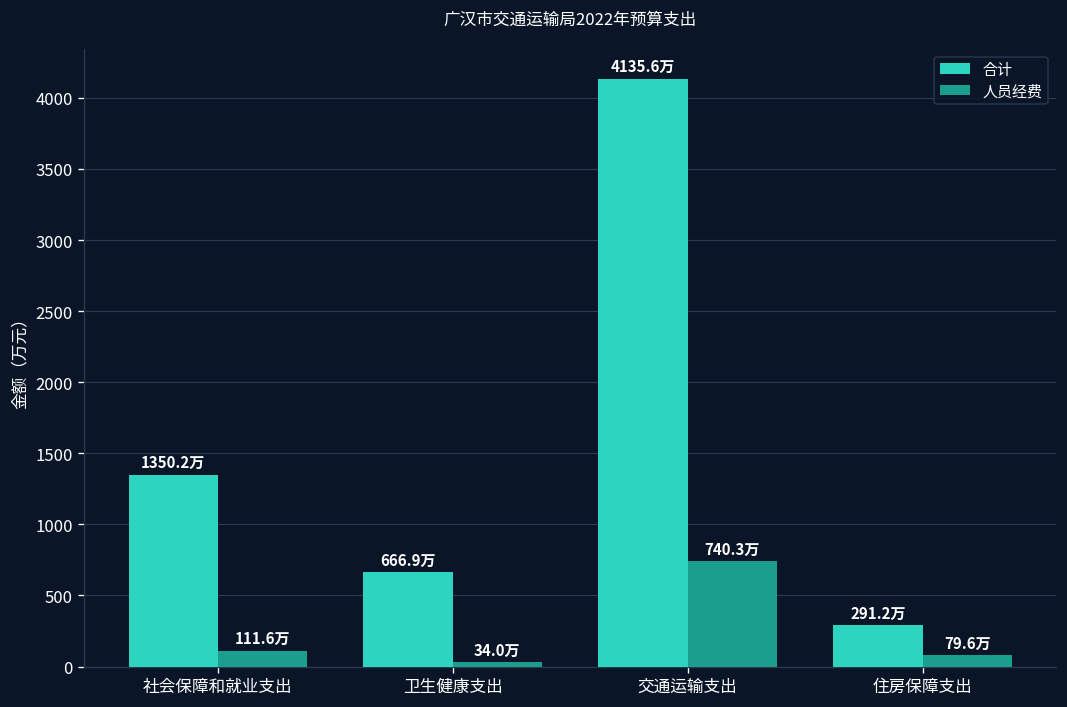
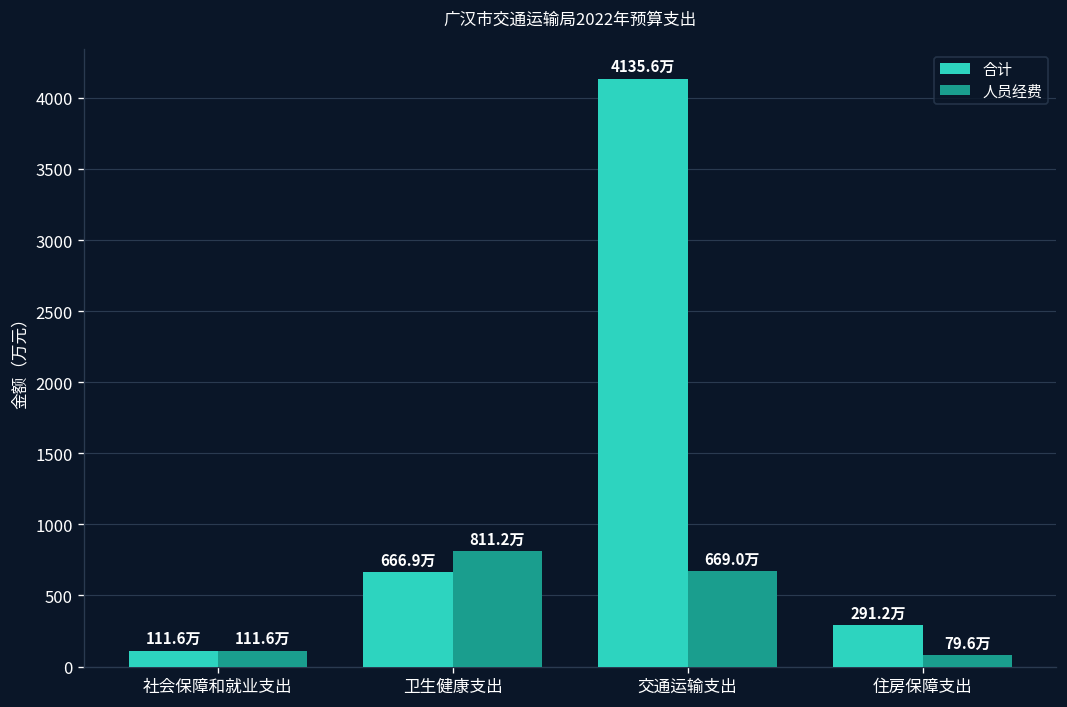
合计, 社会保障和就业支出: 1350.2万 -> 111.6万
人员经费, 卫生健康支出: 34.0万 -> 811.2万
人员经费, 交通运输支出: 740.3万 -> 669.0万
